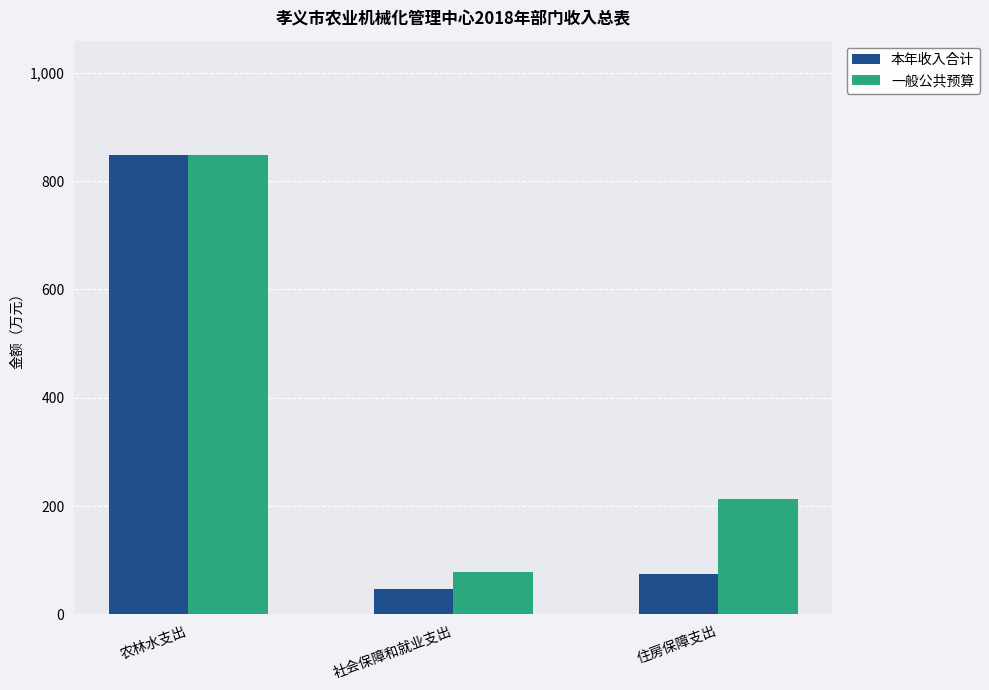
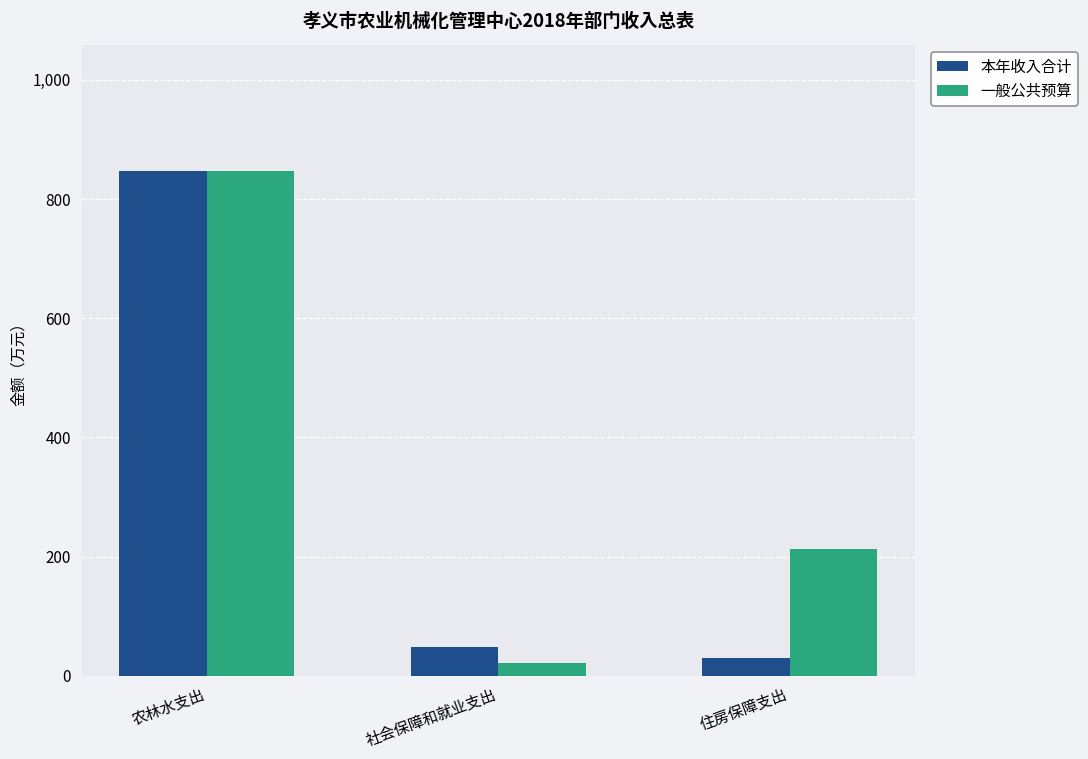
一般公共预算, 社会保障和就业支出: 80 -> 20
本年收入合计, 住房保障支出: 70 -> 30
